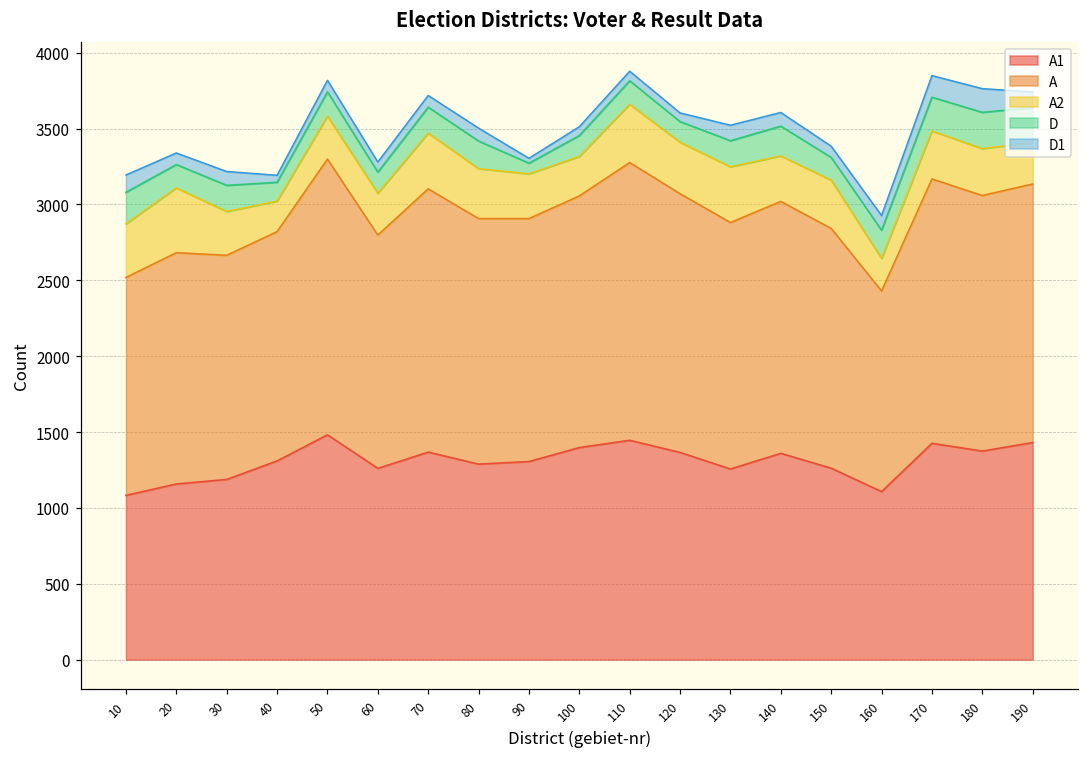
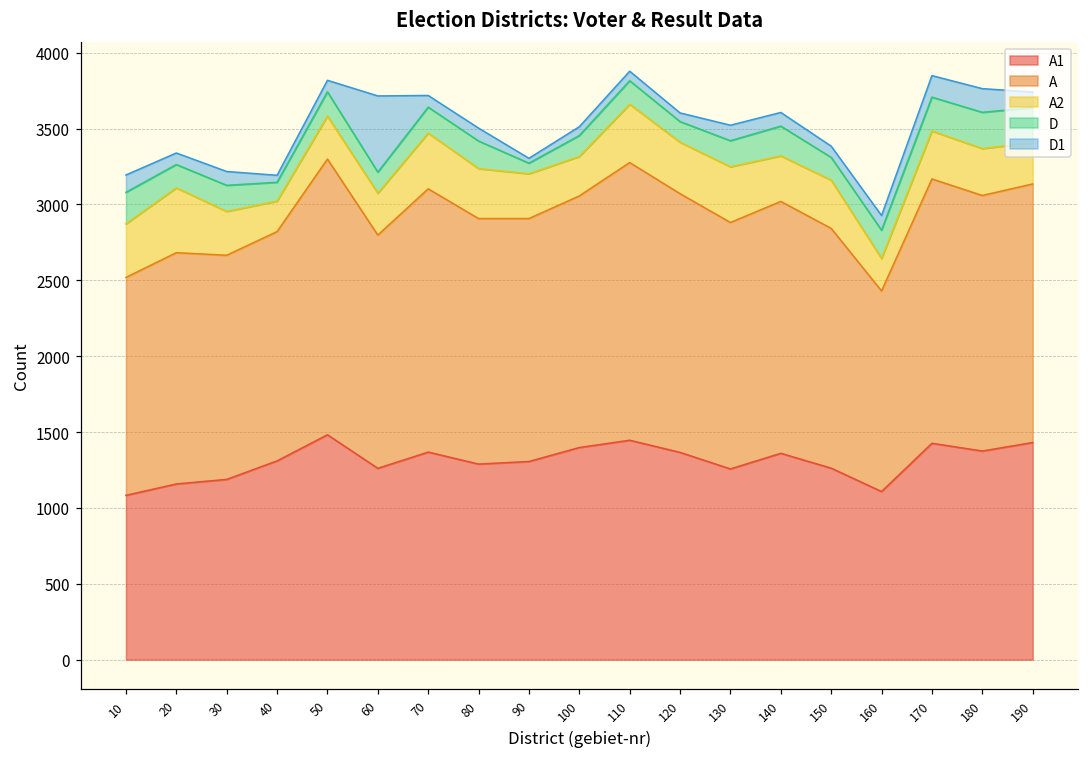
D1, 60: 70 -> 500
